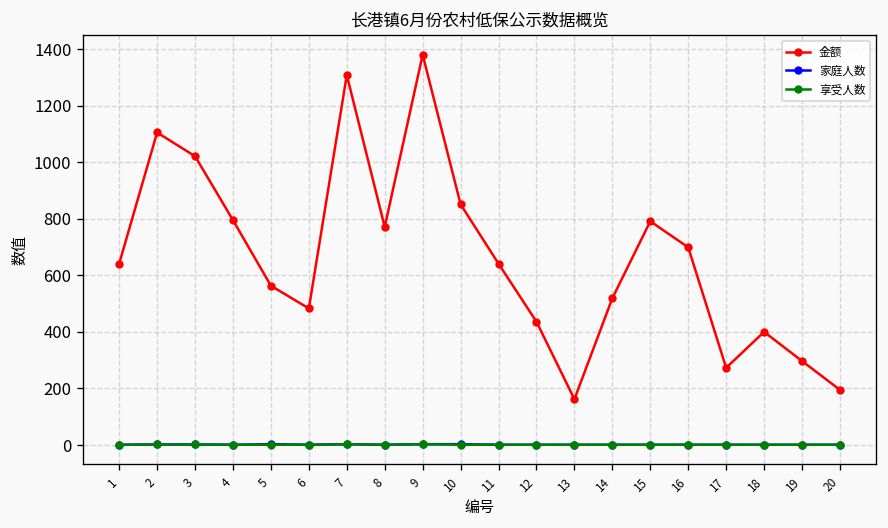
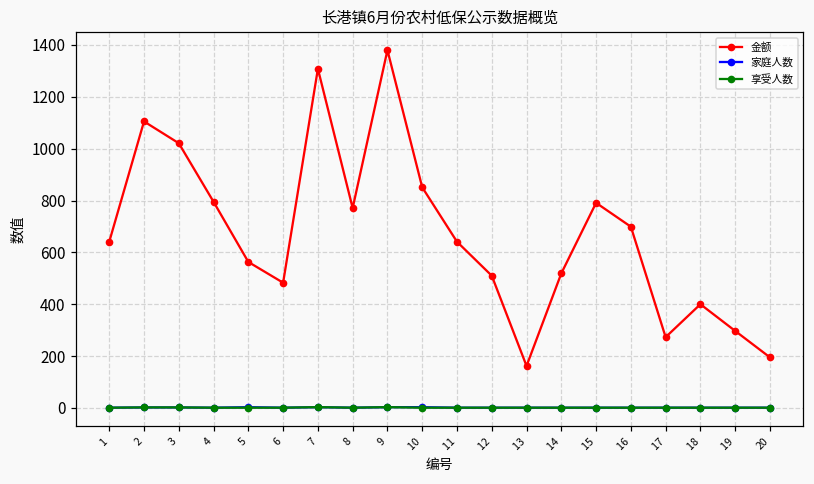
金额, 12: 440 -> 510
